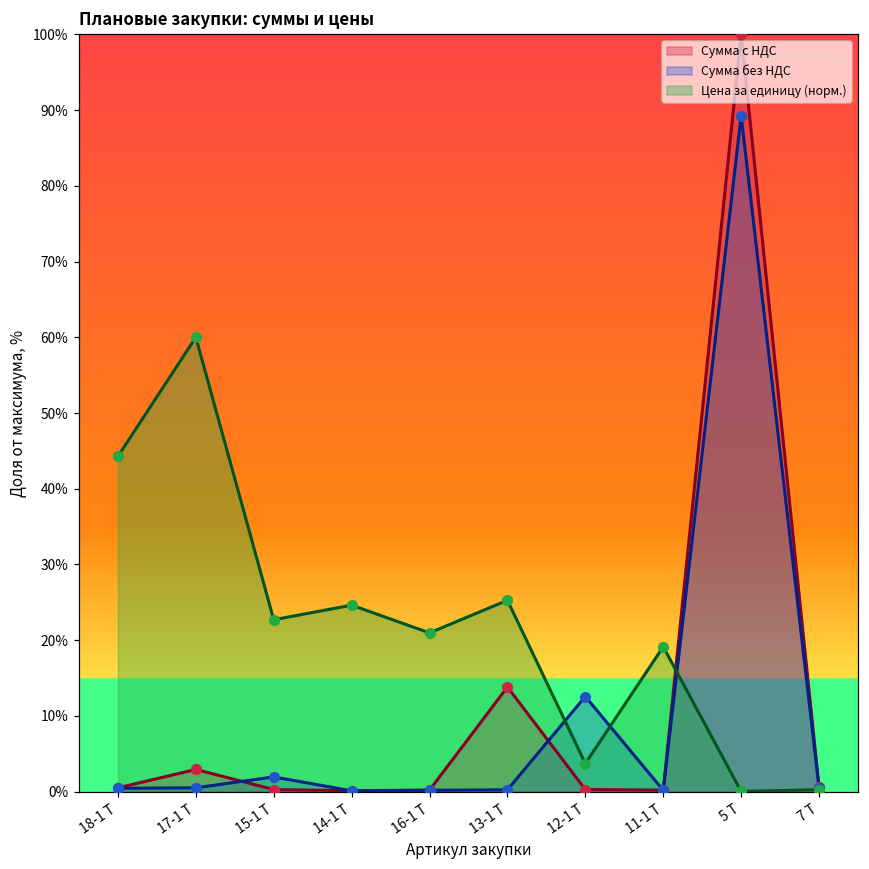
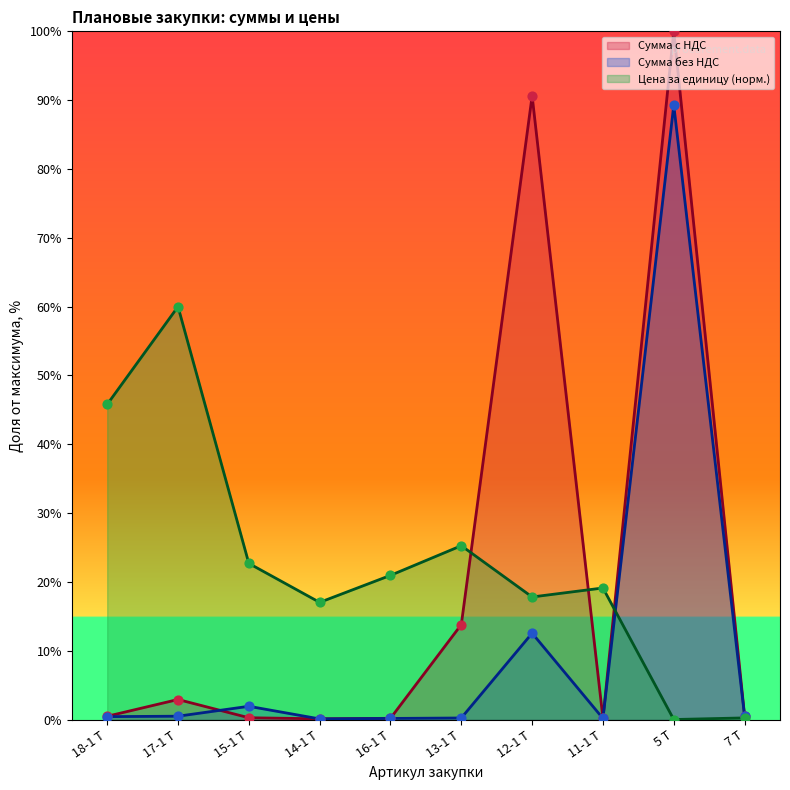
Цена за единицу (норм.), 18-1 Т: 44% -> 46%
Цена за единицу (норм.), 14-1 Т: 25% -> 17%
Сумма с НДС, 12-1 Т: 0% -> 91%
Цена за единицу (норм.), 12-1 Т: 4% -> 18%
